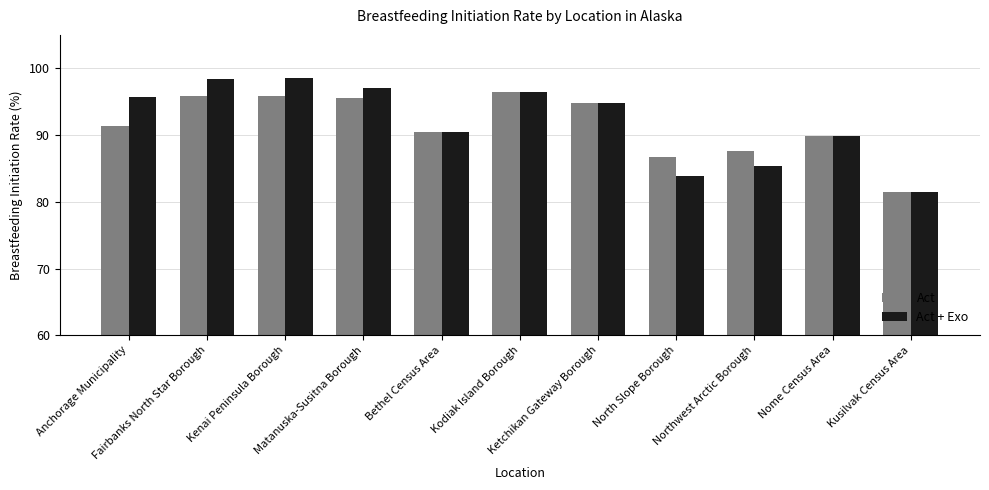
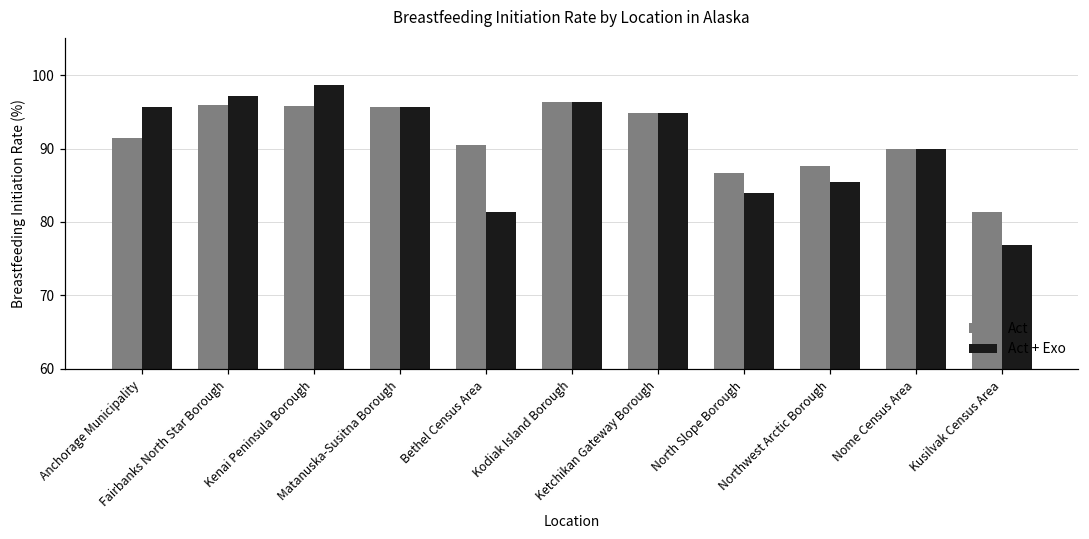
Act + Exo, Fairbanks North Star Borough: 98 -> 97
Act + Exo, Matanuska-Susitna Borough: 97 -> 96
Act + Exo, Bethel Census Area: 91 -> 81
Act + Exo, Kusilvak Census Area: 81 -> 77
